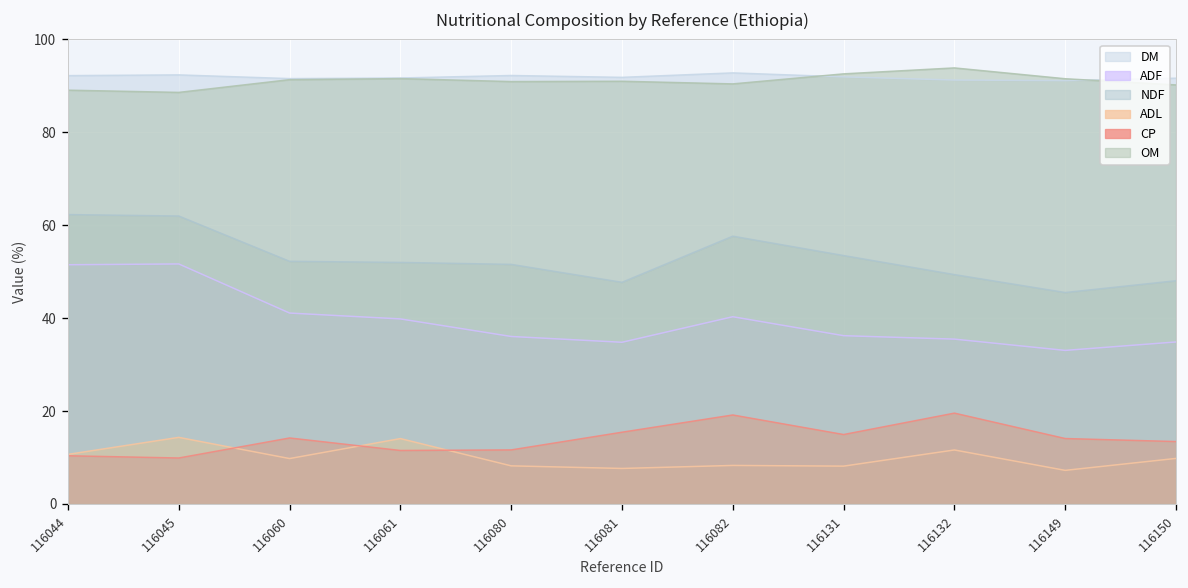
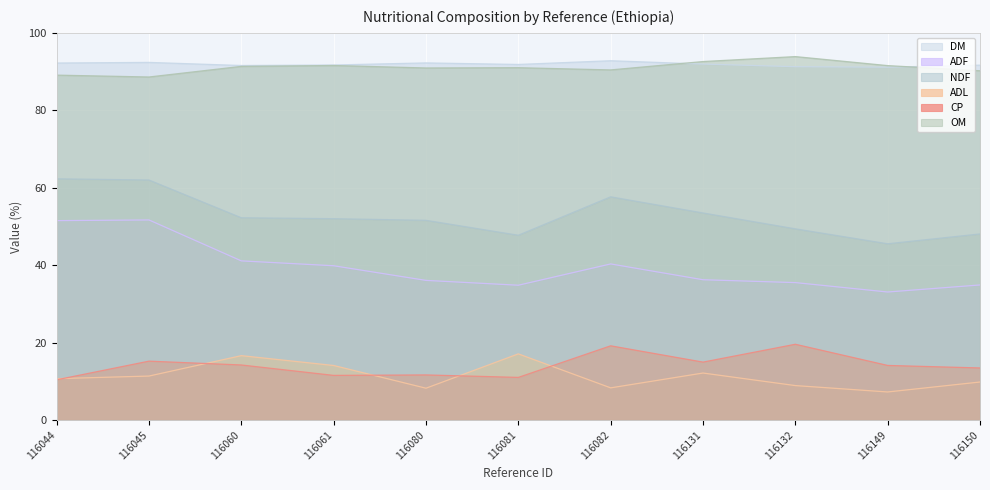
ADL, 116045: 14 -> 11
CP, 116045: 10 -> 15
ADL, 116060: 10 -> 17
ADL, 116081: 8 -> 17
CP, 116081: 15 -> 11
ADL, 116131: 8 -> 12
ADL, 116132: 12 -> 9
